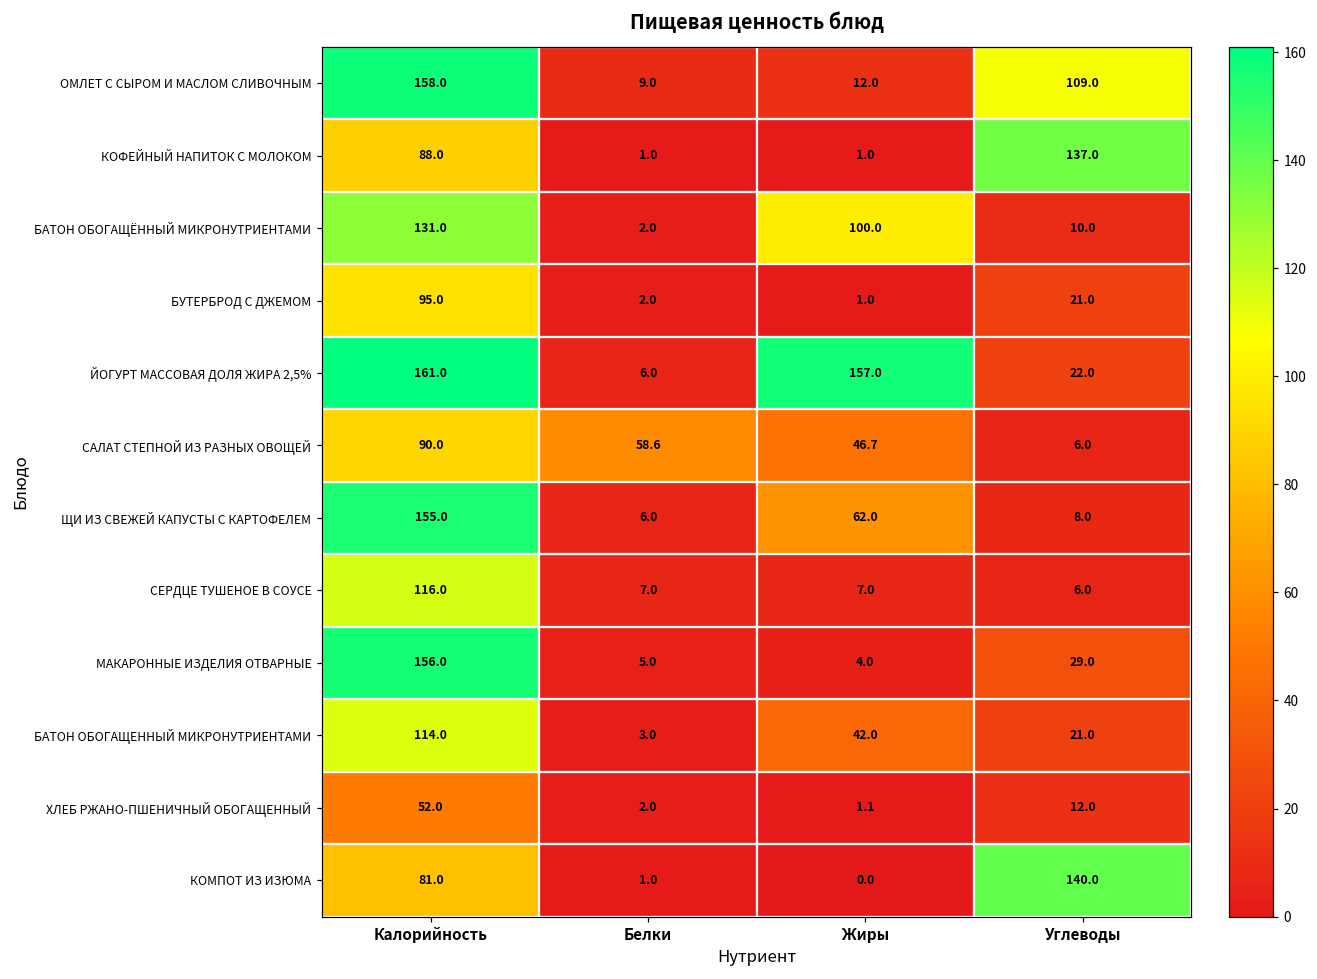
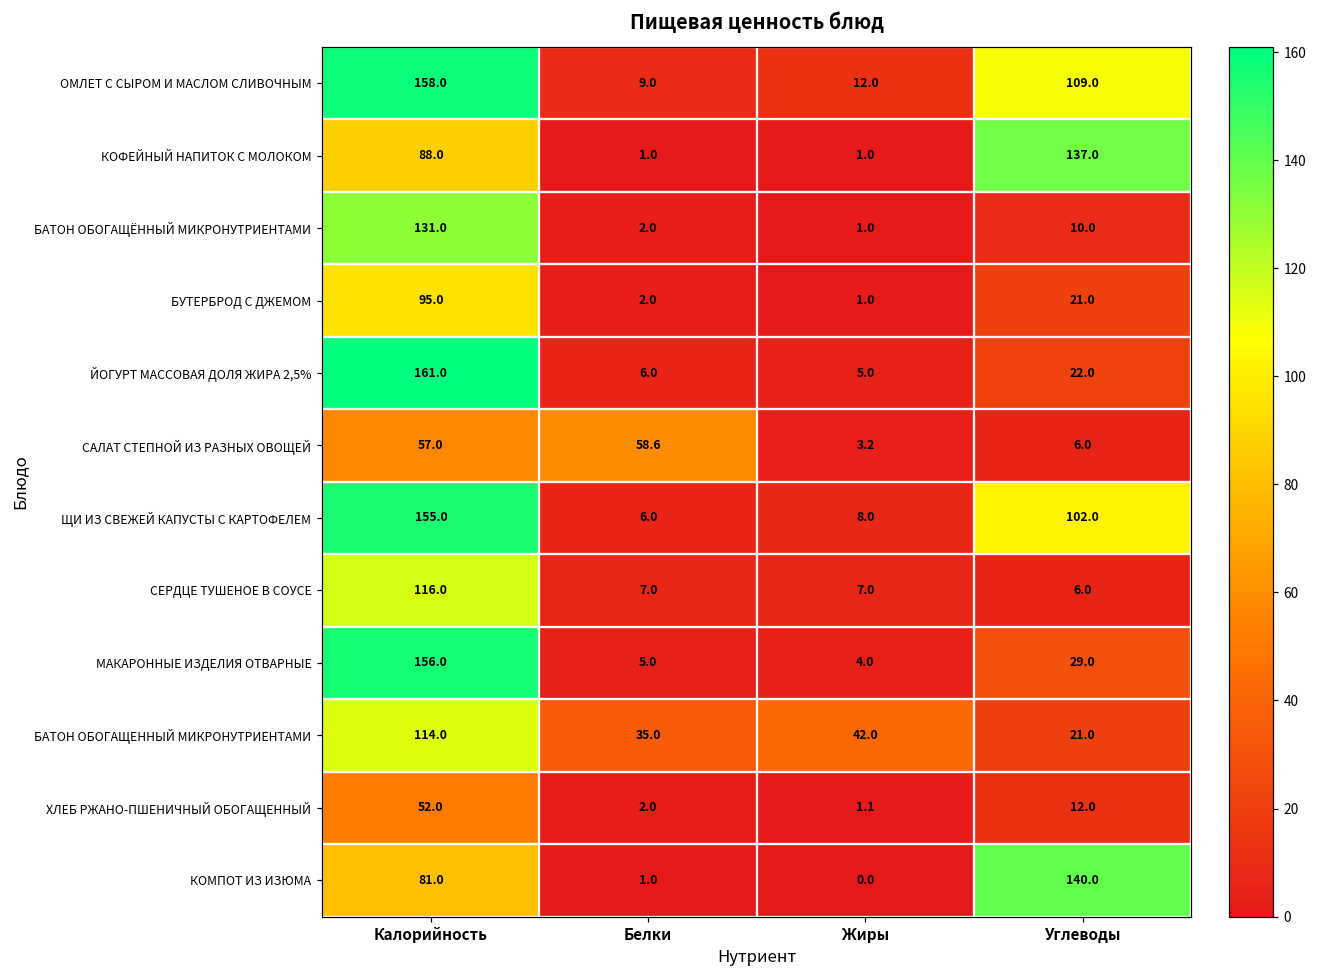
БАТОН ОБОГАЩЁННЫЙ МИКРОНУТРИЕНТАМИ, Жиры: 100.0 -> 1.0
ЙОГУРТ МАССОВАЯ ДОЛЯ ЖИРА 2,5%, Жиры: 157.0 -> 5.0
САЛАТ СТЕПНОЙ ИЗ РАЗНЫХ ОВОЩЕЙ, Калорийность: 90.0 -> 57.0
САЛАТ СТЕПНОЙ ИЗ РАЗНЫХ ОВОЩЕЙ, Жиры: 46.7 -> 3.2
ЩИ ИЗ СВЕЖЕЙ КАПУСТЫ С КАРТОФЕЛЕМ, Жиры: 62.0 -> 8.0
ЩИ ИЗ СВЕЖЕЙ КАПУСТЫ С КАРТОФЕЛЕМ, Углеводы: 8.0 -> 102.0
БАТОН ОБОГАЩЕННЫЙ МИКРОНУТРИЕНТАМИ, Белки: 3.0 -> 35.0
